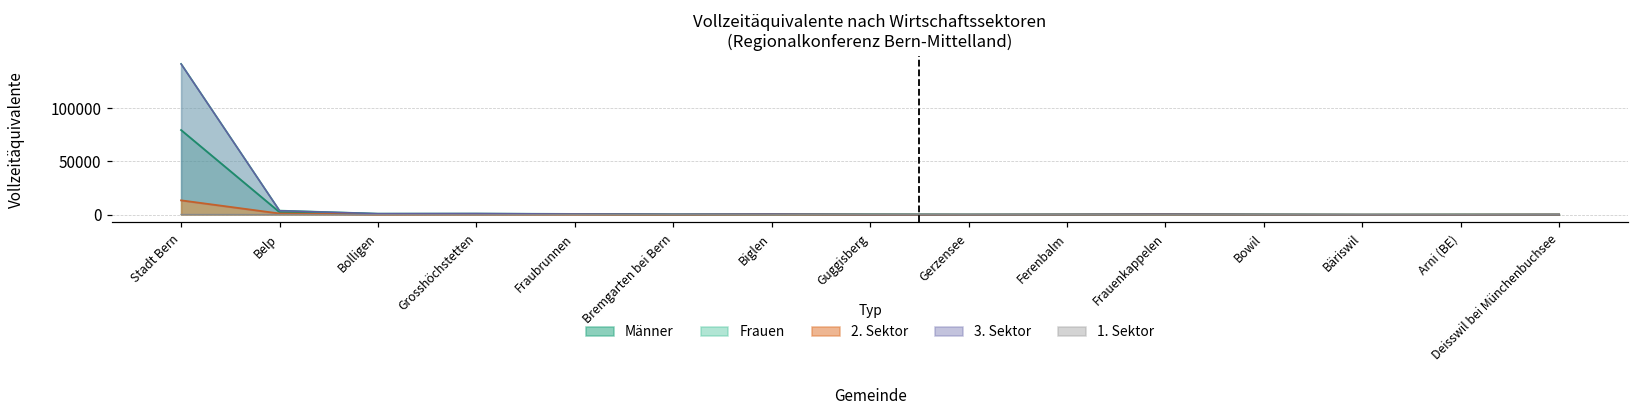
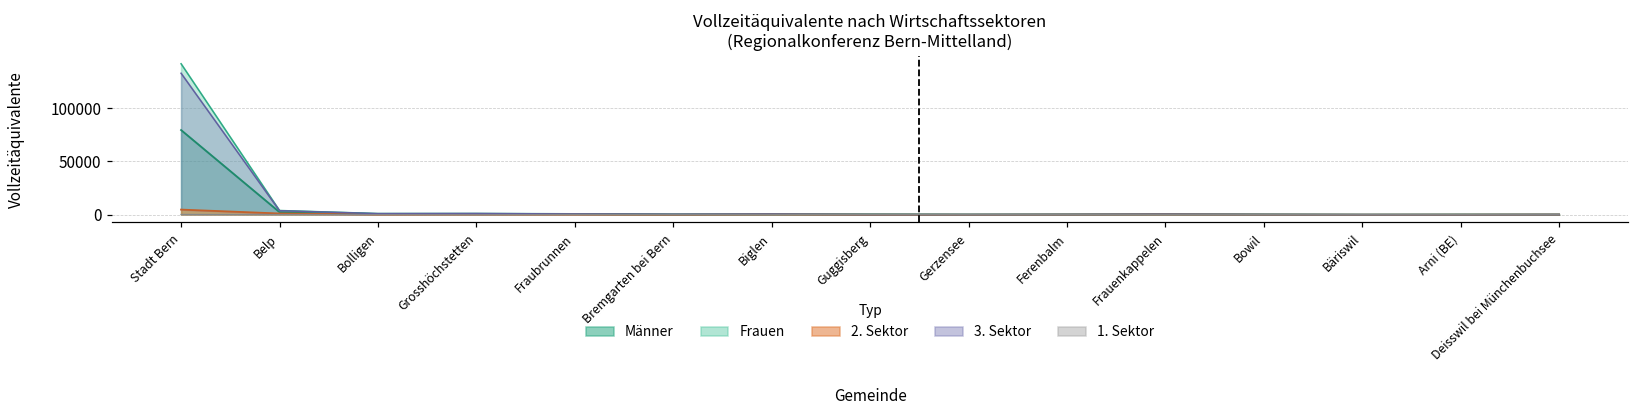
2. Sektor, Stadt Bern: 10000 -> 0
